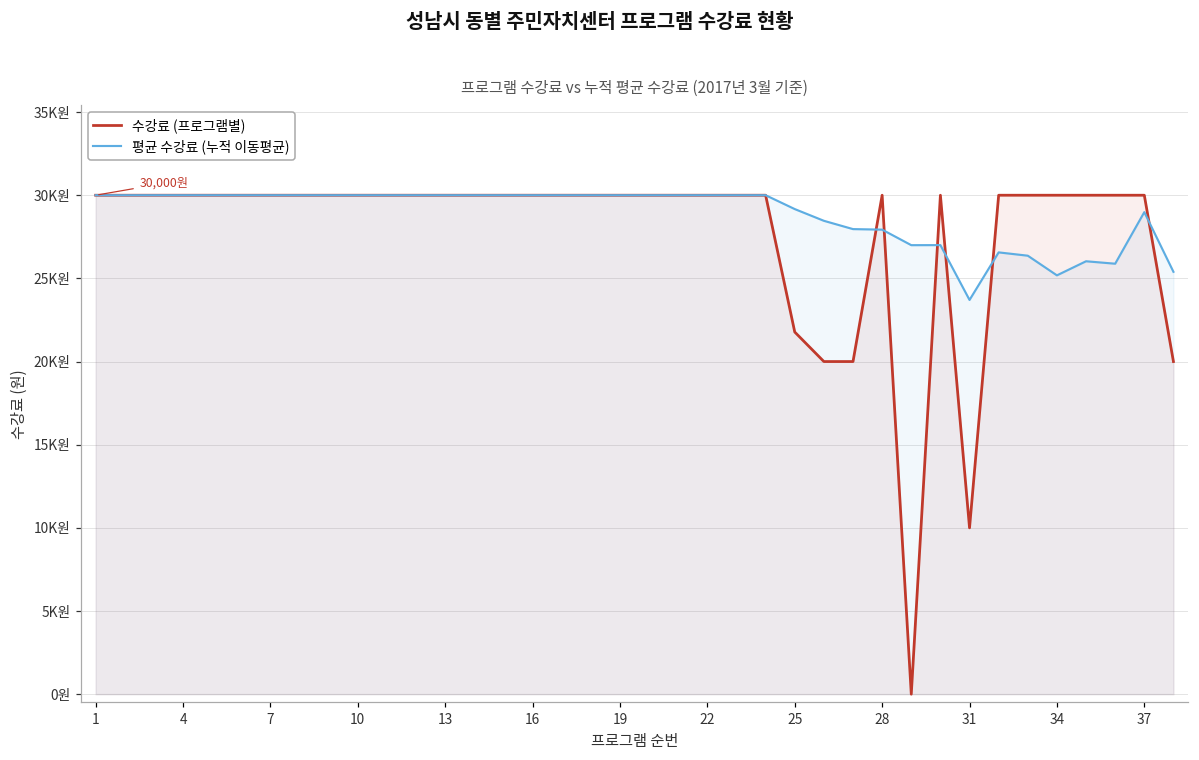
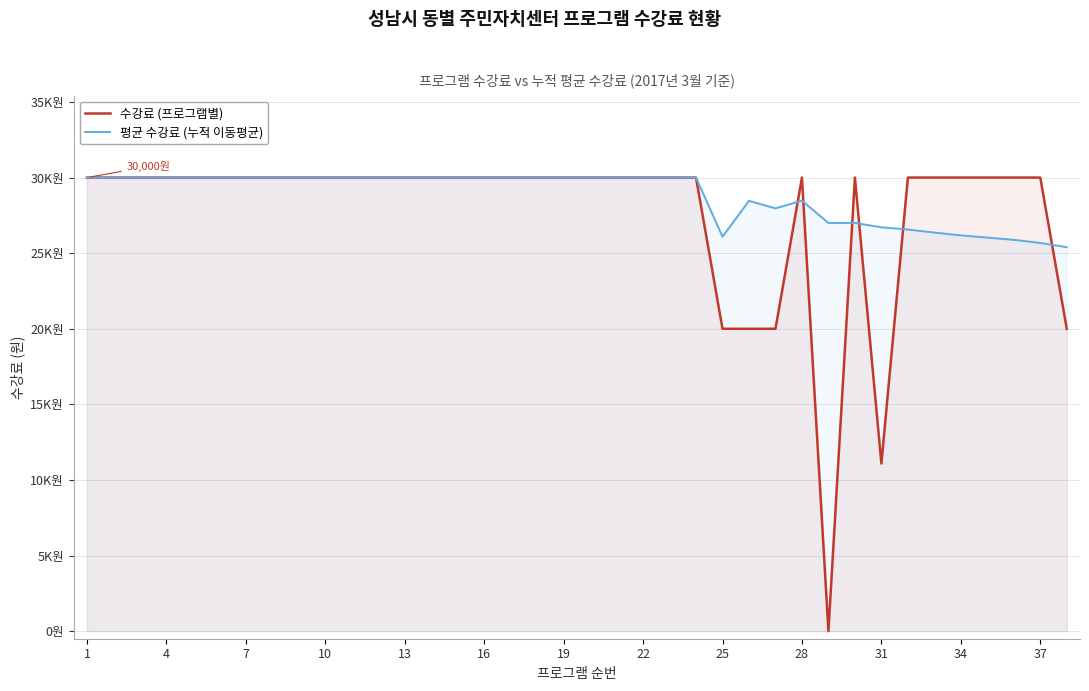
수강료 (프로그램별), 25: 21.8K원 -> 20.0K원
평균 수강료 (누적 이동평균), 25: 29.2K원 -> 26.1K원
평균 수강료 (누적 이동평균), 28: 27.9K원 -> 28.5K원
수강료 (프로그램별), 31: 10.0K원 -> 11.1K원
평균 수강료 (누적 이동평균), 31: 23.7K원 -> 26.7K원
평균 수강료 (누적 이동평균), 34: 25.2K원 -> 26.2K원
평균 수강료 (누적 이동평균), 37: 29.0K원 -> 25.7K원
